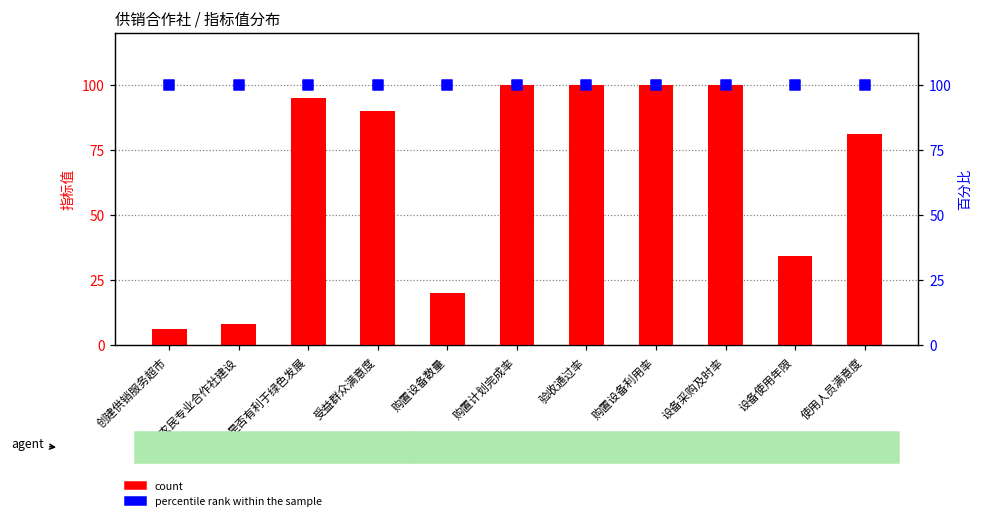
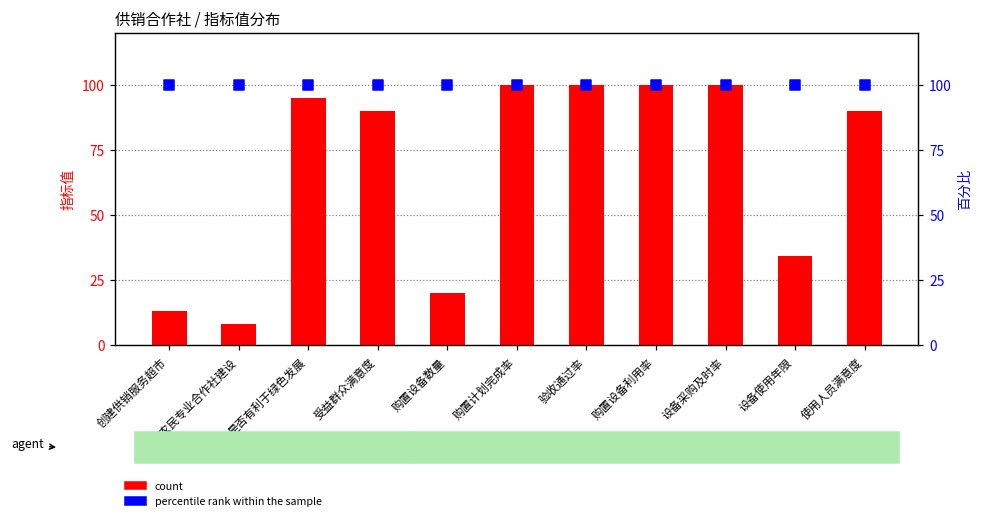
count, 创建供销服务超市: 6 -> 13
count, 使用人员满意度: 81 -> 90
